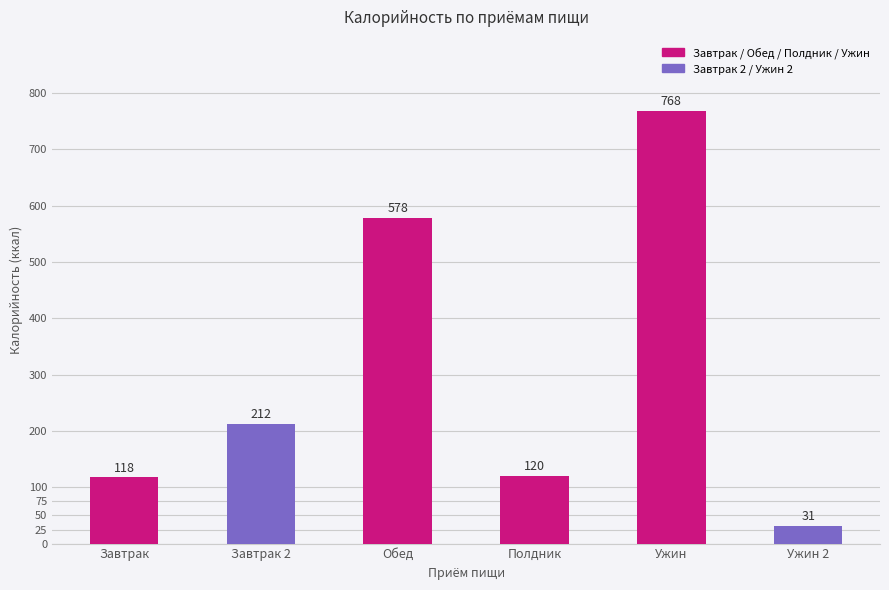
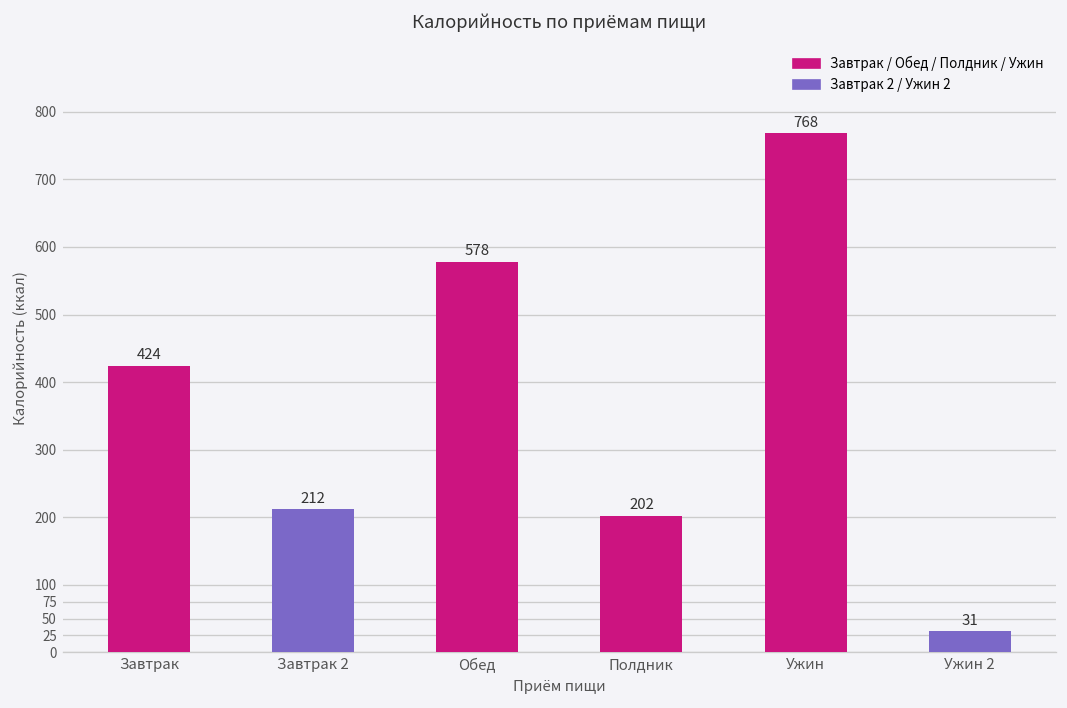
Завтрак: 118 -> 424
Полдник: 120 -> 202
